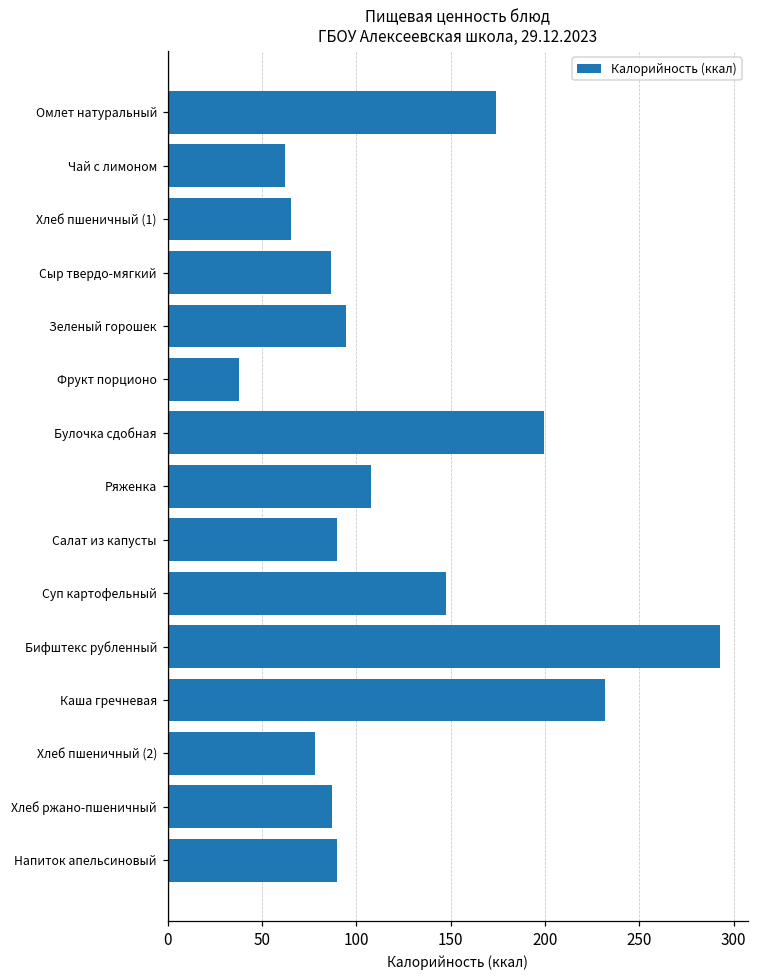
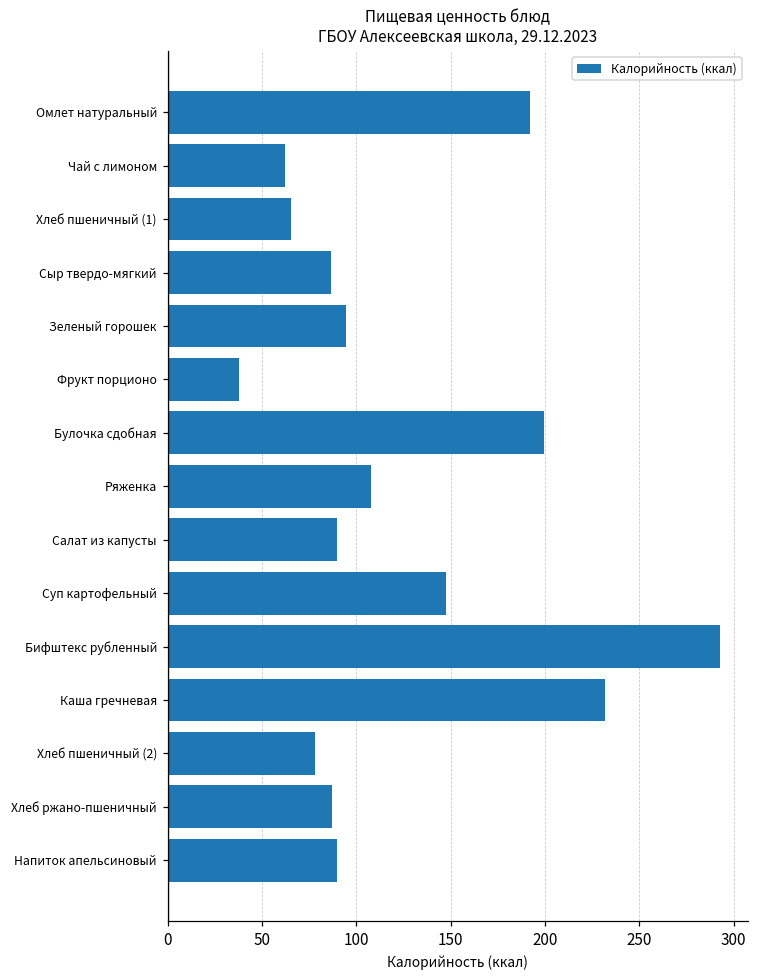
Омлет натуральный: 174 -> 192
